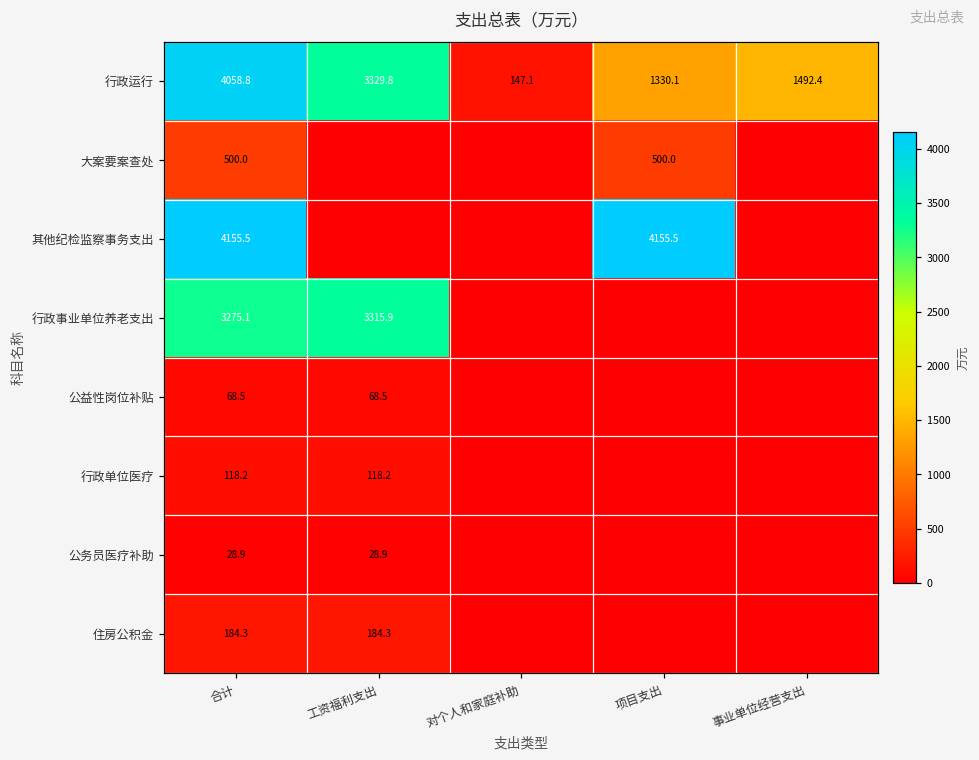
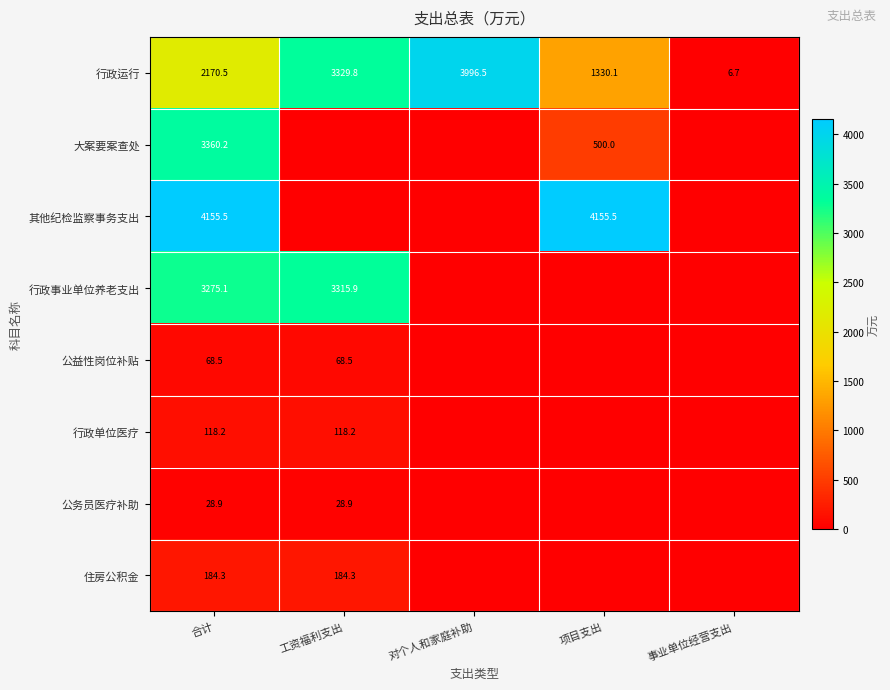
行政运行, 合计: 4058.8 -> 2170.5
行政运行, 对个人和家庭补助: 147.1 -> 3996.5
行政运行, 事业单位经营支出: 1492.4 -> 6.7
大案要案查处, 合计: 500.0 -> 3360.2
